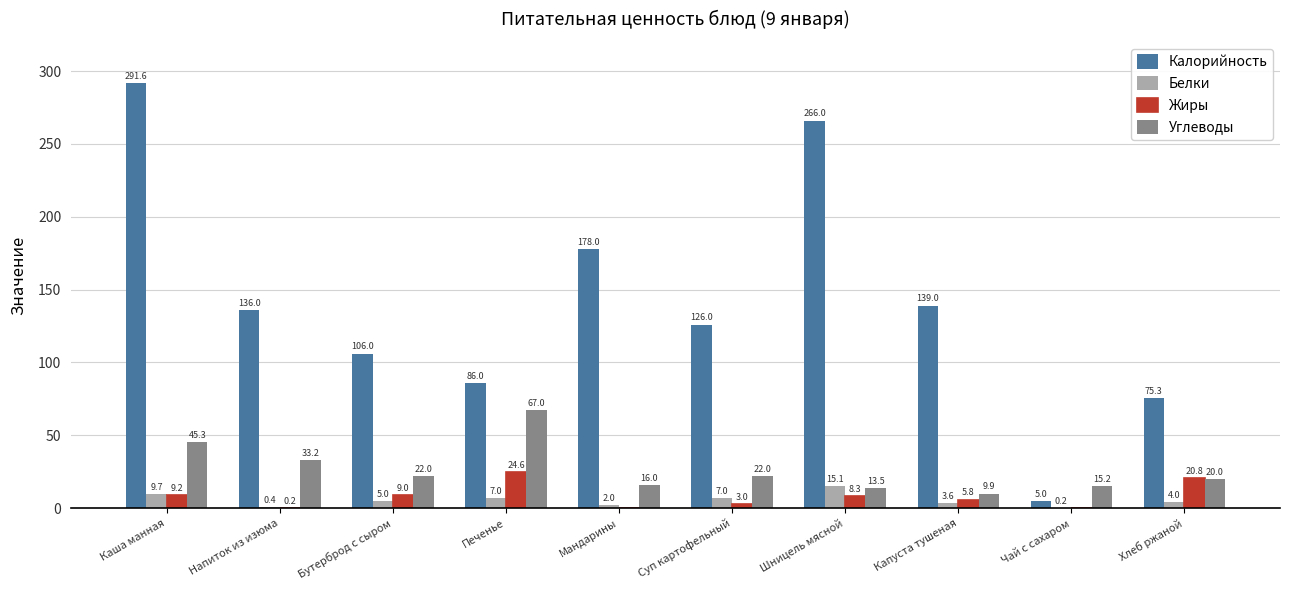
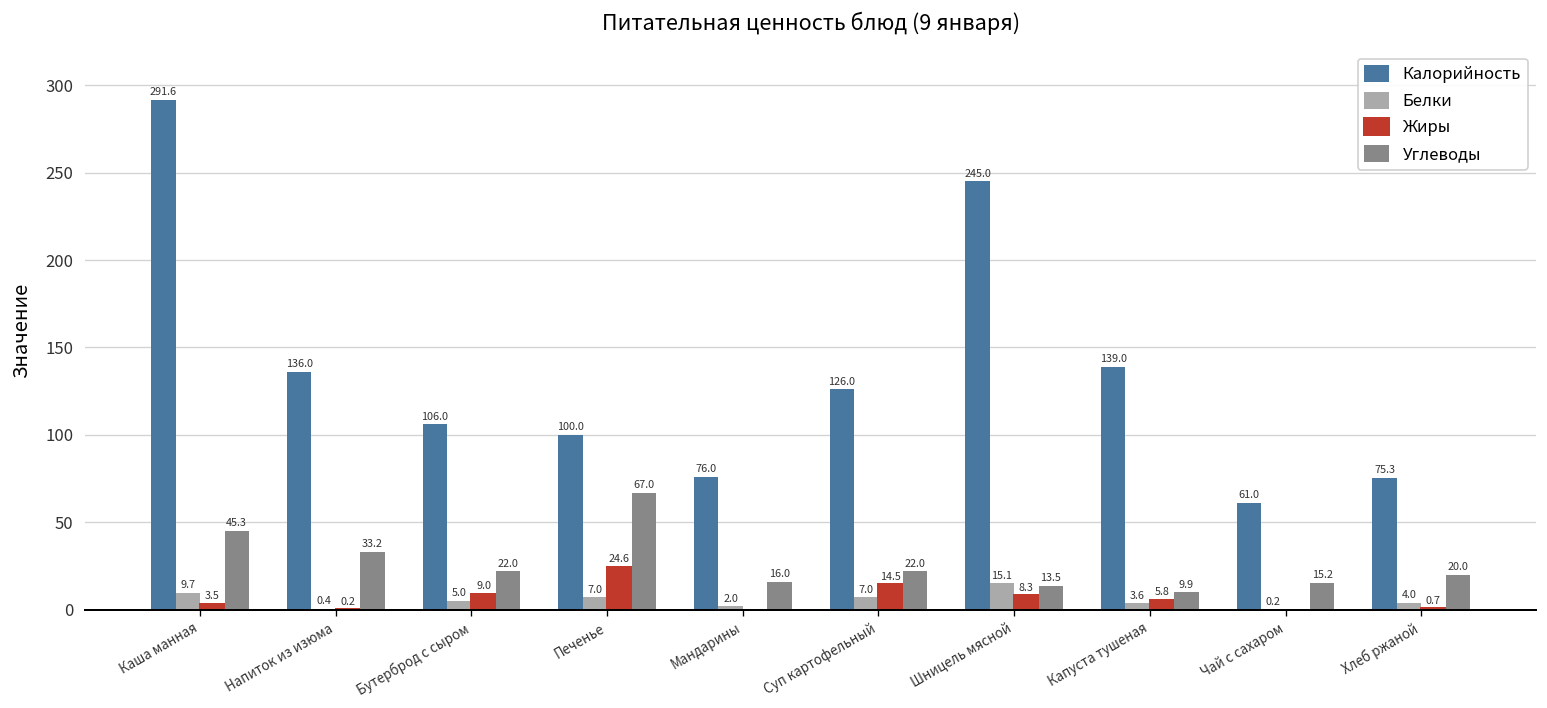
Жиры, Каша манная: 9.2 -> 3.5
Калорийность, Печенье: 86.0 -> 100.0
Калорийность, Мандарины: 178.0 -> 76.0
Жиры, Суп картофельный: 3.0 -> 14.5
Калорийность, Шницель мясной: 266.0 -> 245.0
Калорийность, Чай с сахаром: 5.0 -> 61.0
Жиры, Хлеб ржаной: 20.8 -> 0.7
